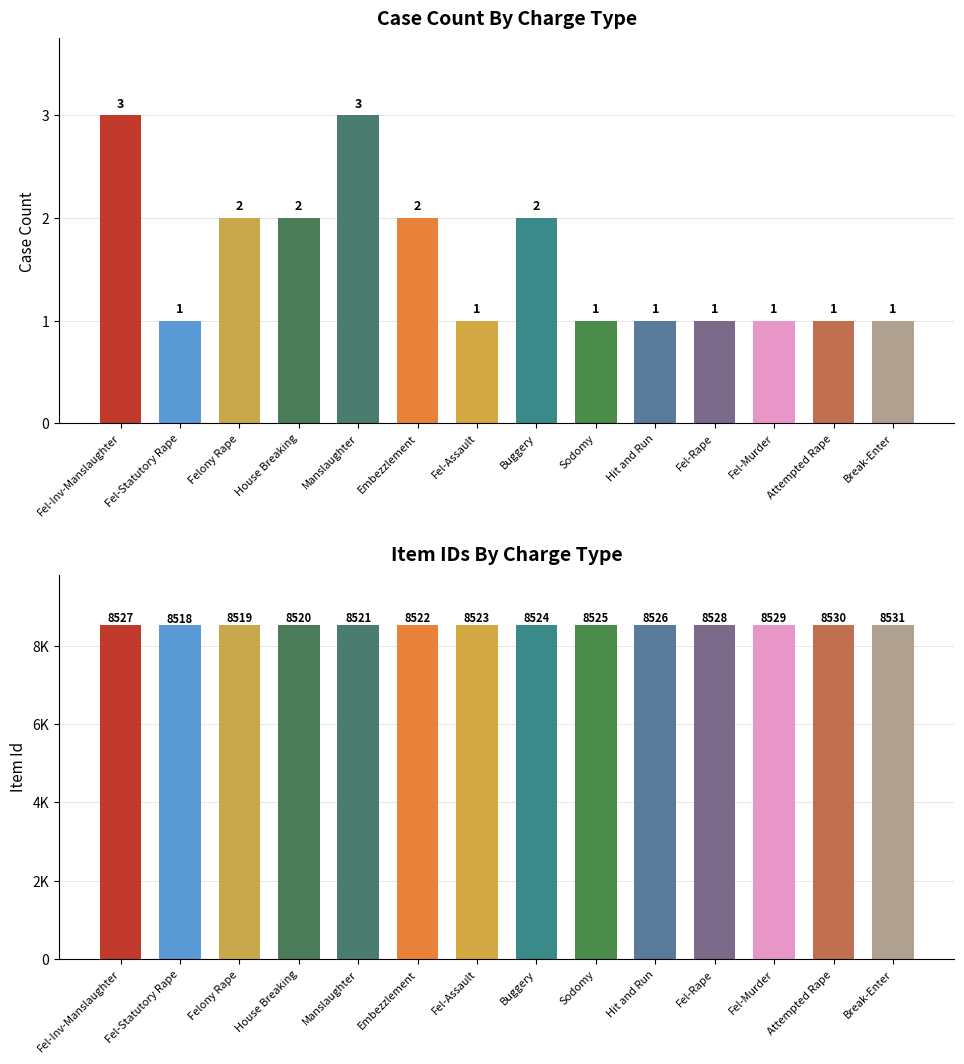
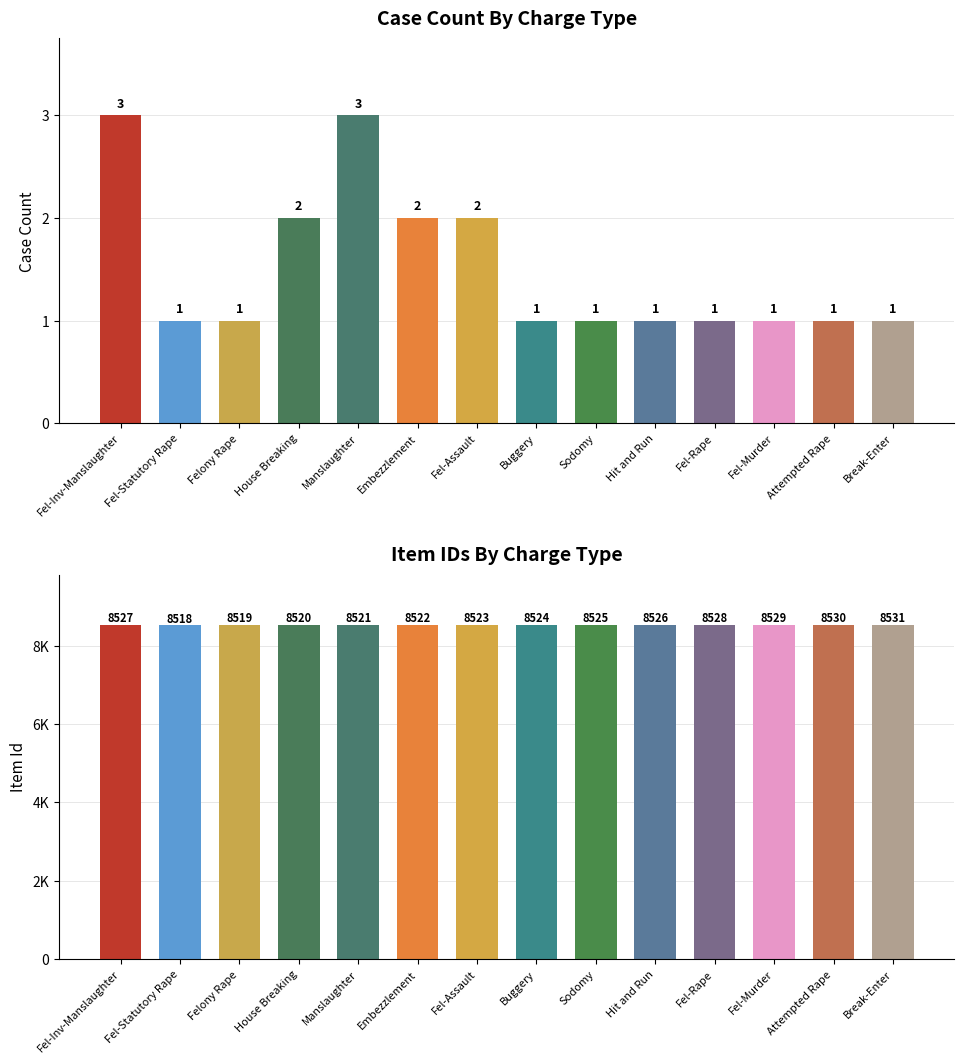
Case Count By Charge Type, Felony Rape: 2 -> 1
Case Count By Charge Type, Fel-Assault: 1 -> 2
Case Count By Charge Type, Buggery: 2 -> 1
